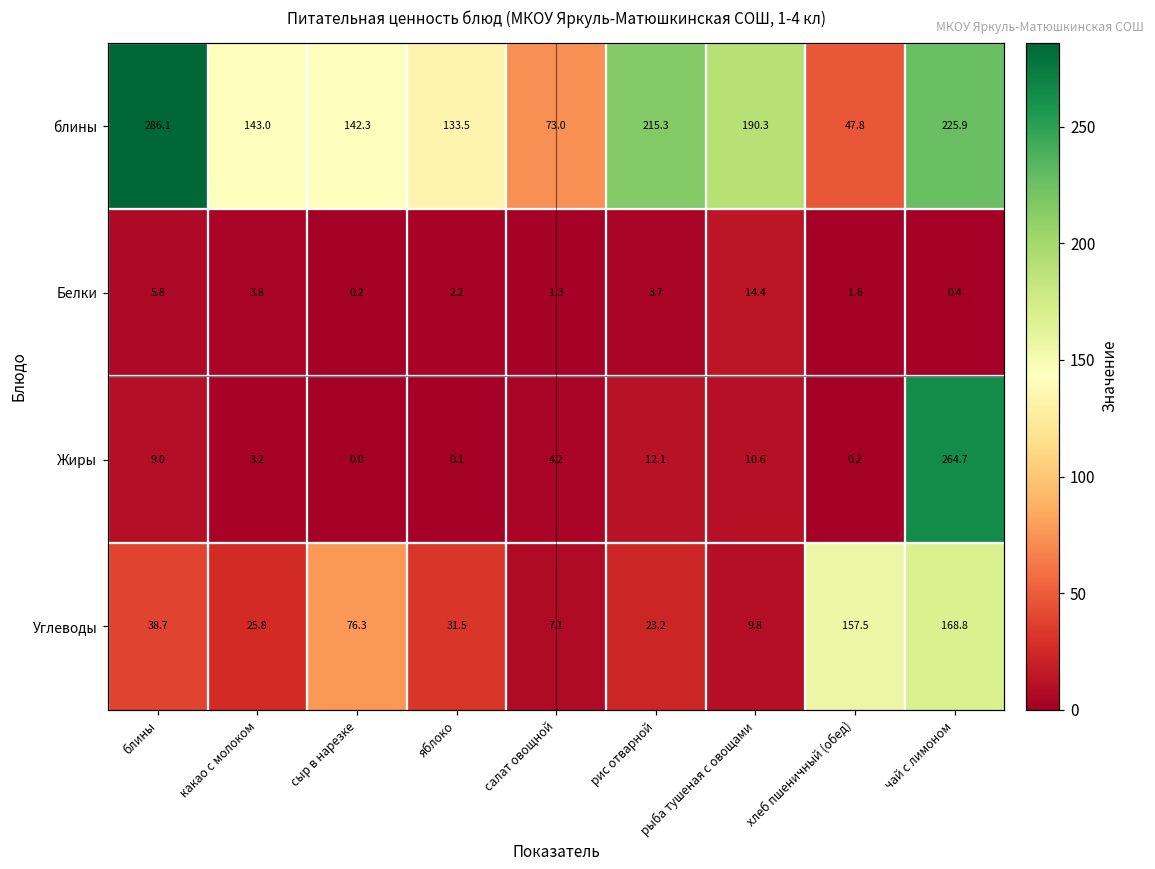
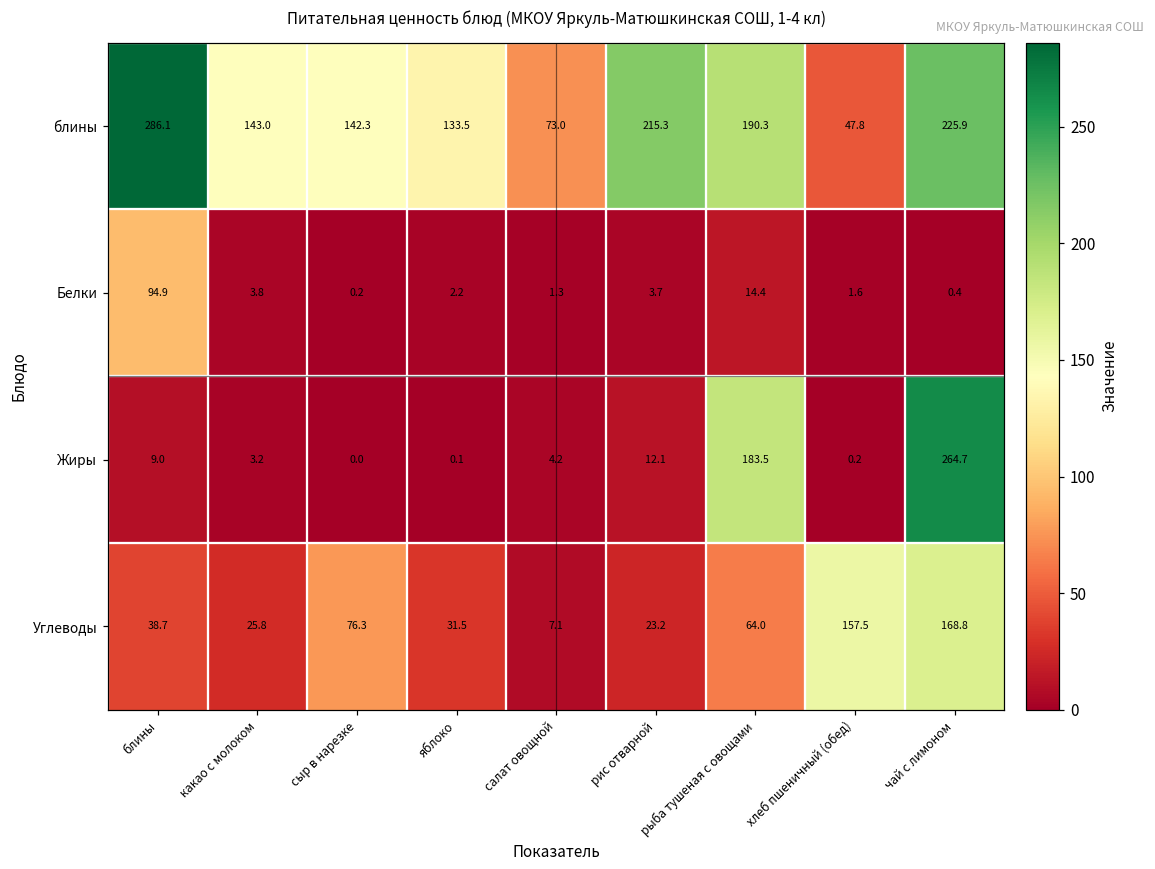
Белки, блины: 5.8 -> 94.9
Жиры, рыба тушеная с овощами: 10.6 -> 183.5
Углеводы, рыба тушеная с овощами: 9.8 -> 64.0
